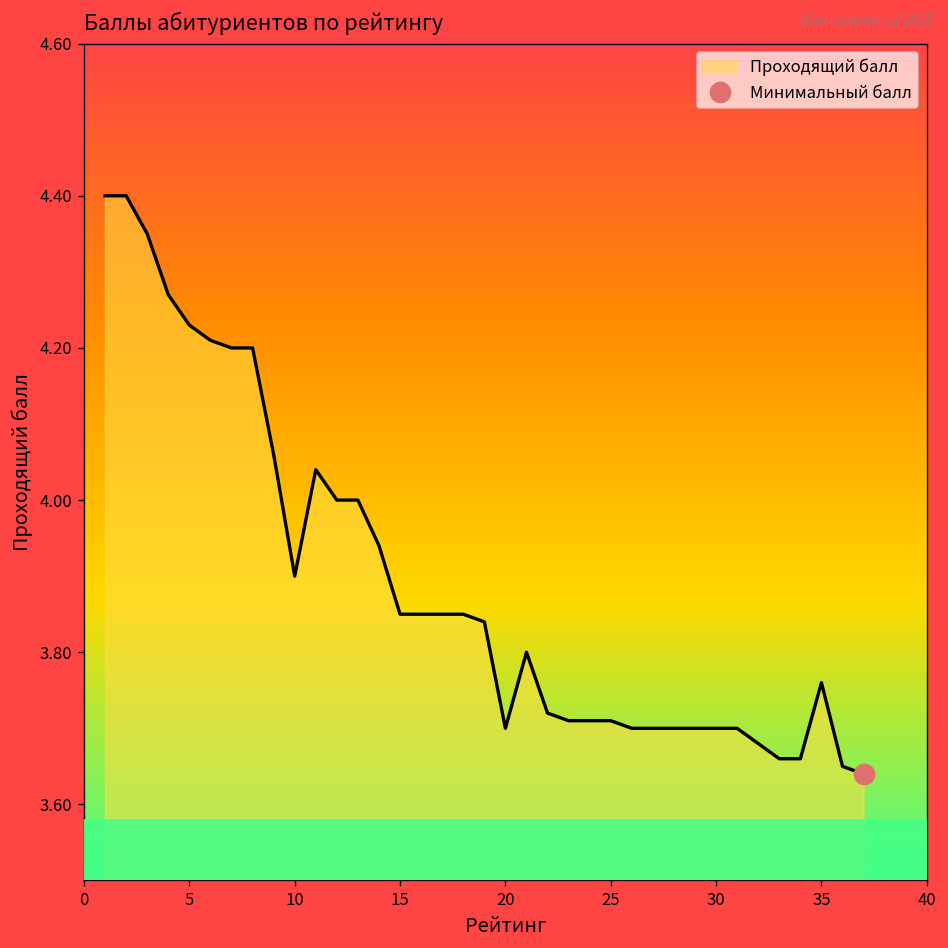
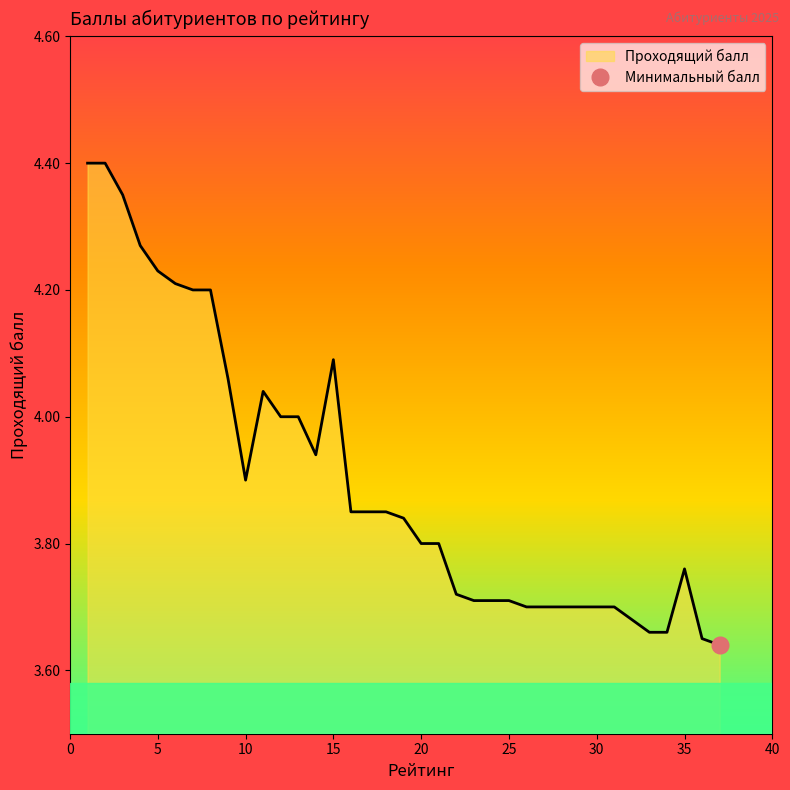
Проходящий балл, 15: 3.85 -> 4.09
Проходящий балл, 20: 3.7 -> 3.8
